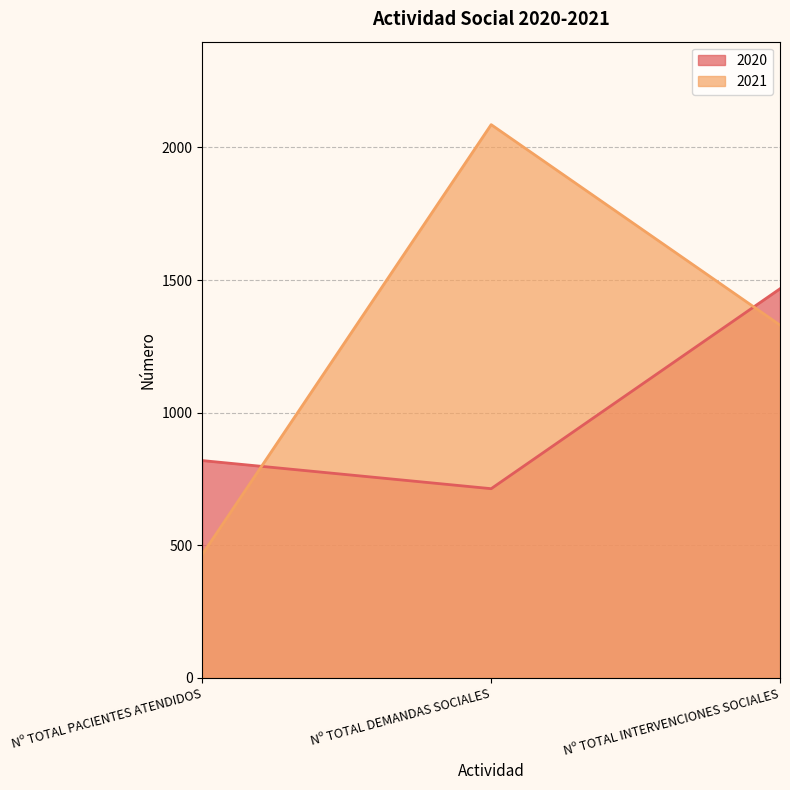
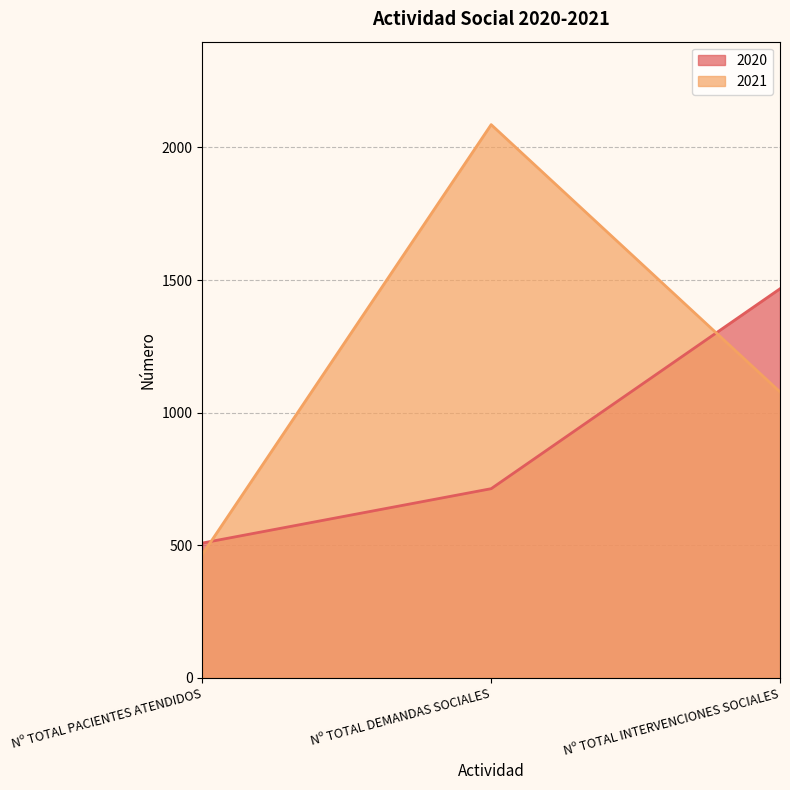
2020, Nº TOTAL PACIENTES ATENDIDOS: 820 -> 510
2021, Nº TOTAL INTERVENCIONES SOCIALES: 1330 -> 1080
